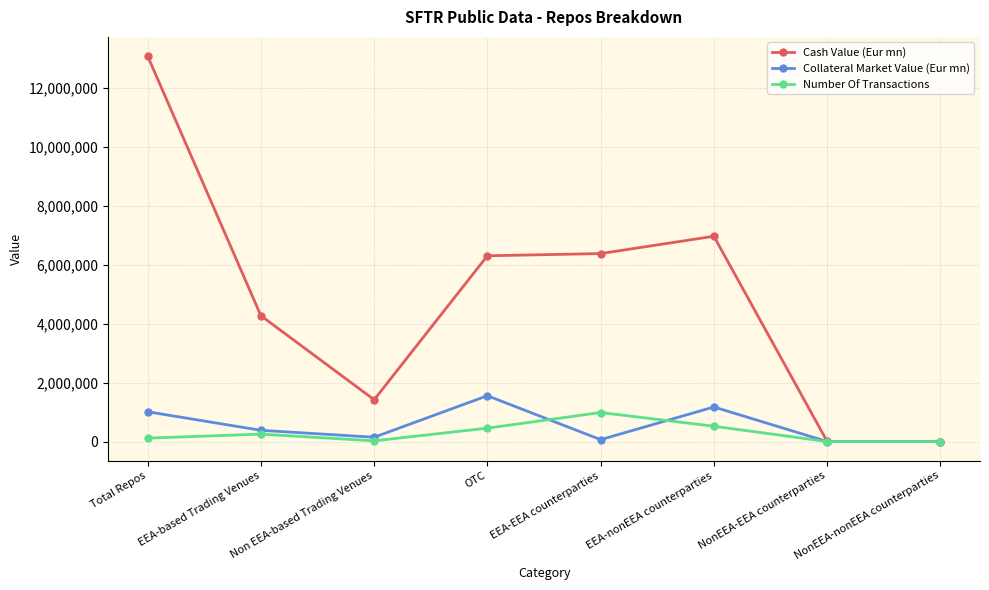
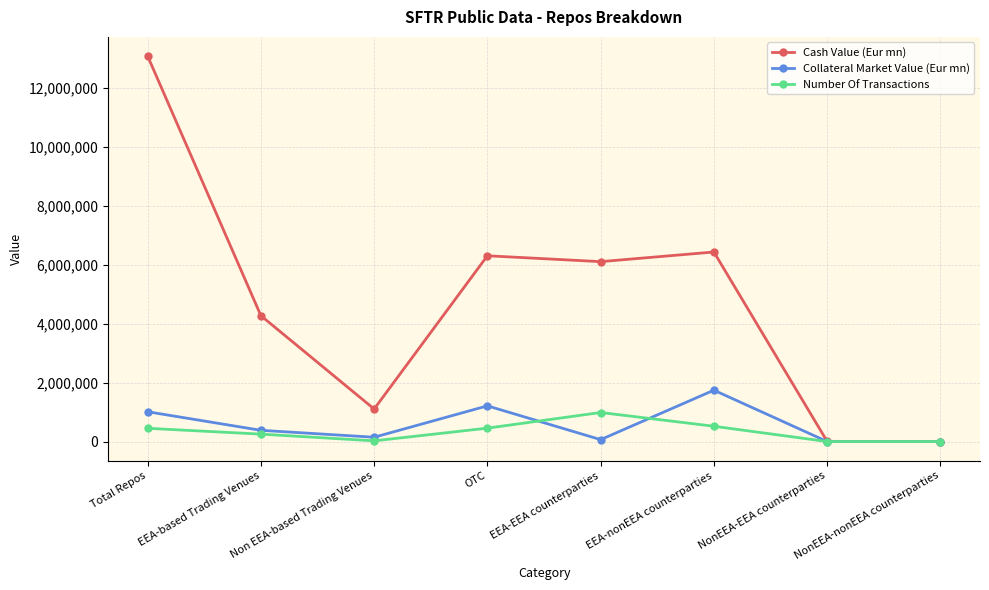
Number Of Transactions, Total Repos: 100,000 -> 400,000
Cash Value (Eur mn), Non EEA-based Trading Venues: 1,400,000 -> 1,100,000
Collateral Market Value (Eur mn), OTC: 1,600,000 -> 1,200,000
Cash Value (Eur mn), EEA-EEA counterparties: 6,400,000 -> 6,100,000
Cash Value (Eur mn), EEA-nonEEA counterparties: 7,000,000 -> 6,400,000
Collateral Market Value (Eur mn), EEA-nonEEA counterparties: 1,200,000 -> 1,700,000
